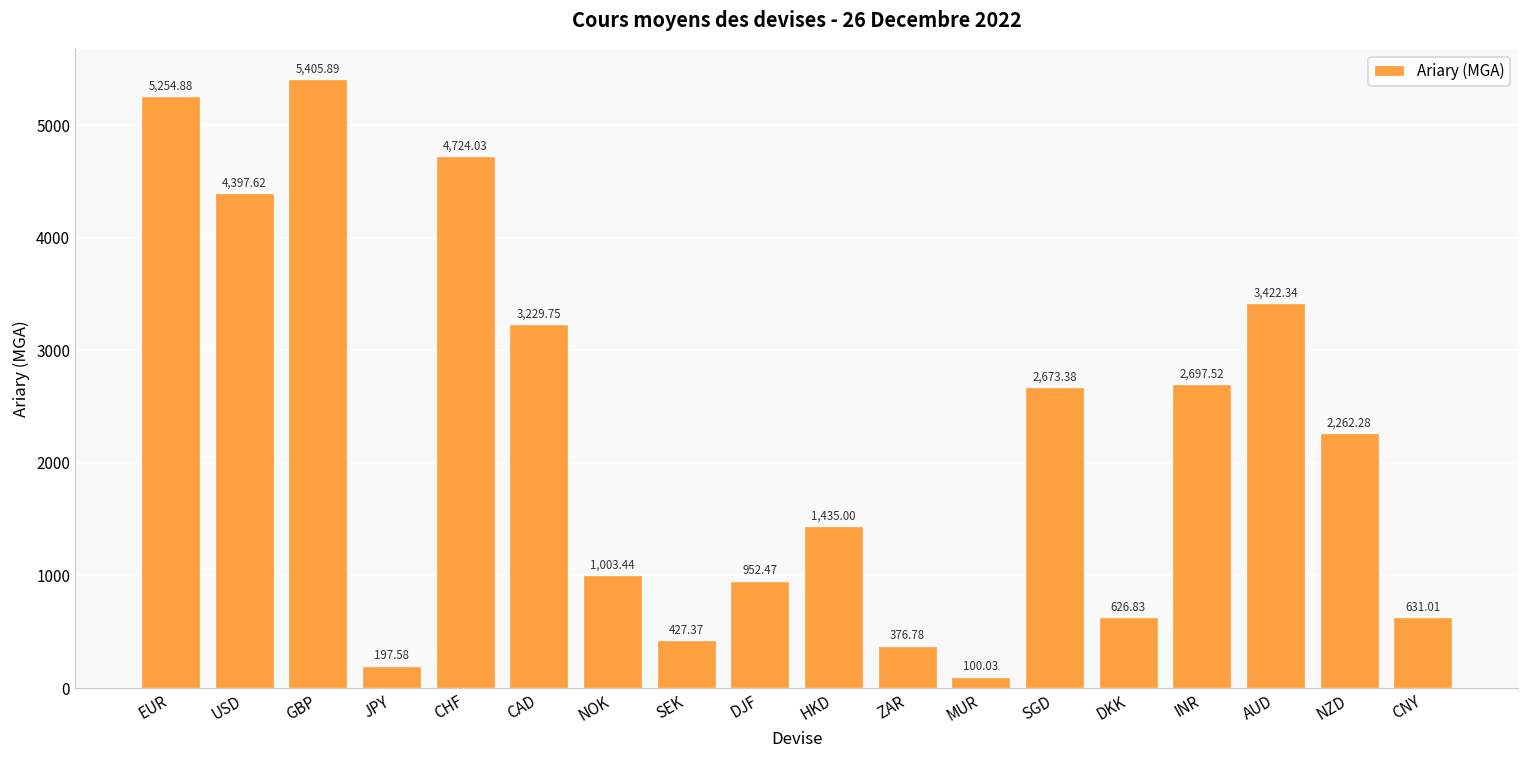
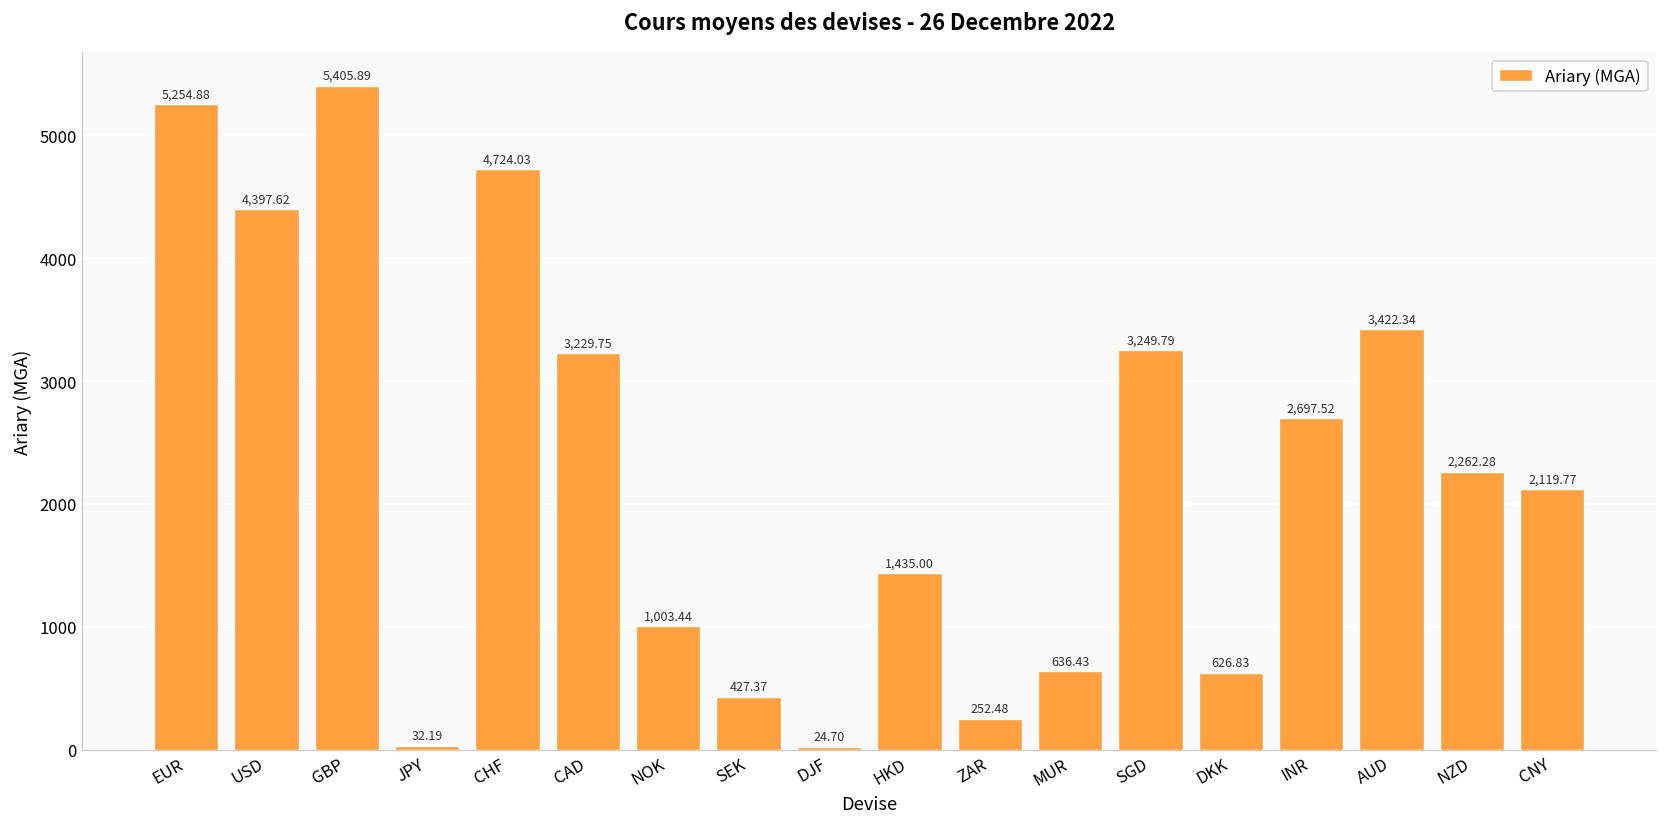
JPY: 197.58 -> 32.19
DJF: 952.47 -> 24.70
ZAR: 376.78 -> 252.48
MUR: 100.03 -> 636.43
SGD: 2,673.38 -> 3,249.79
CNY: 631.01 -> 2,119.77
